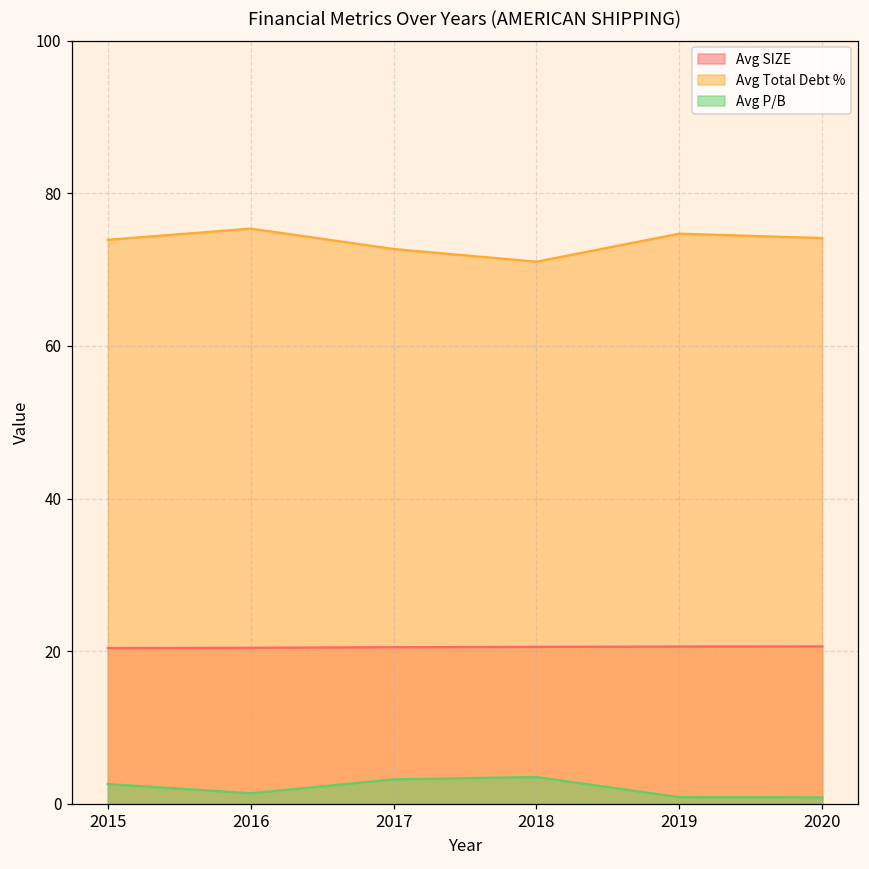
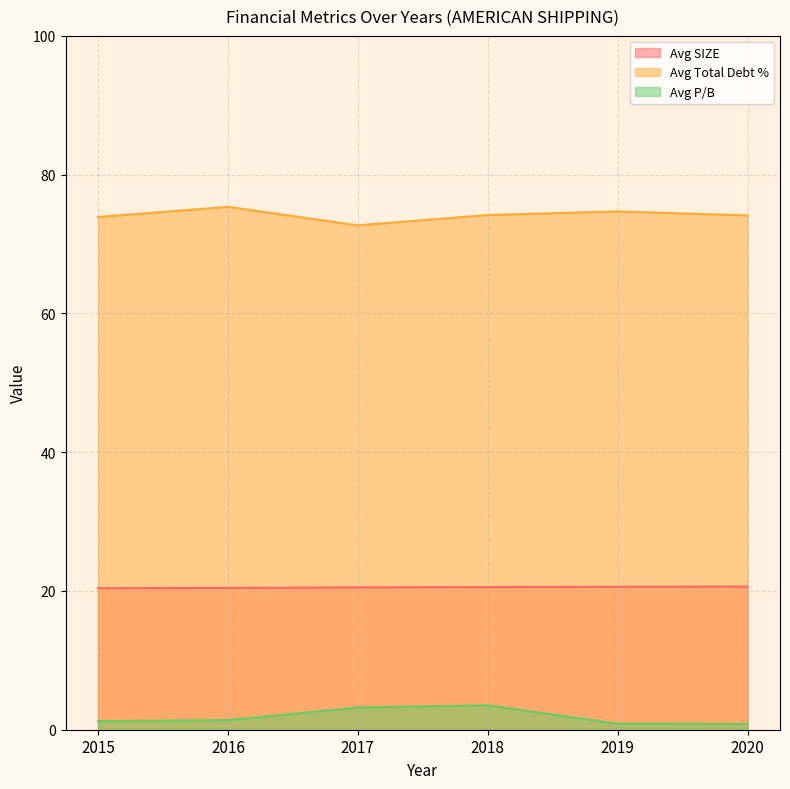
Avg P/B, 2015: 3 -> 1
Avg Total Debt %, 2018: 71 -> 74
